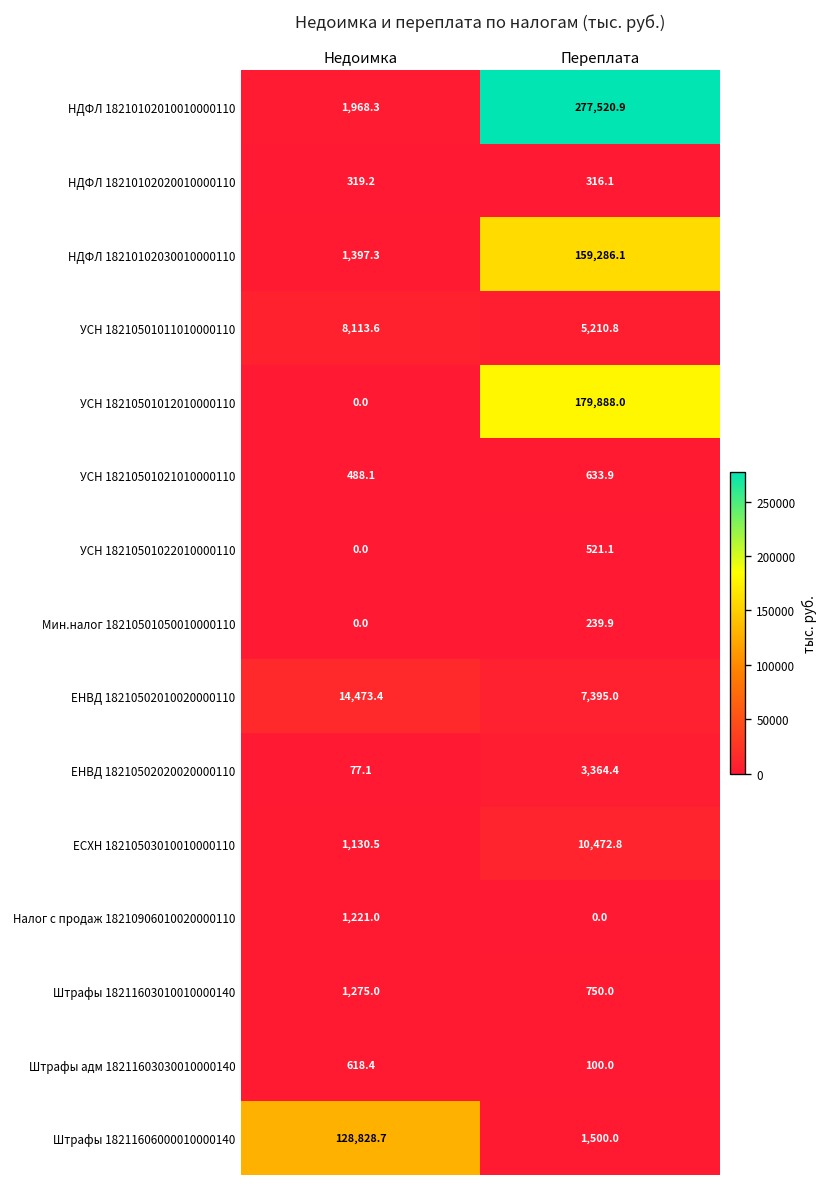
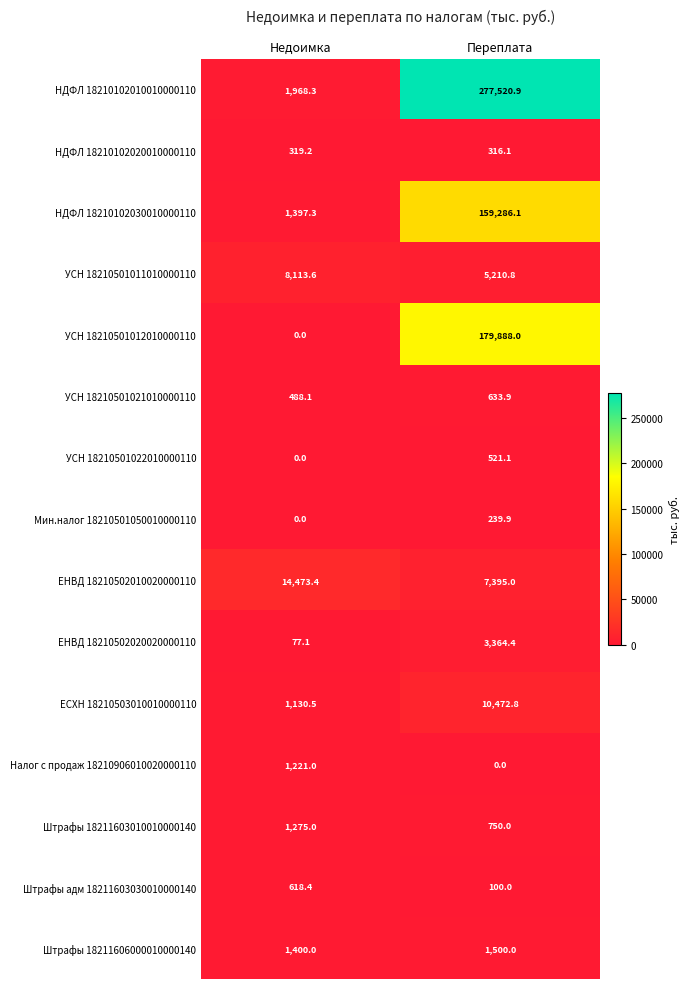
Штрафы 18211606000010000140, Недоимка: 128,828.7 -> 1,400.0
